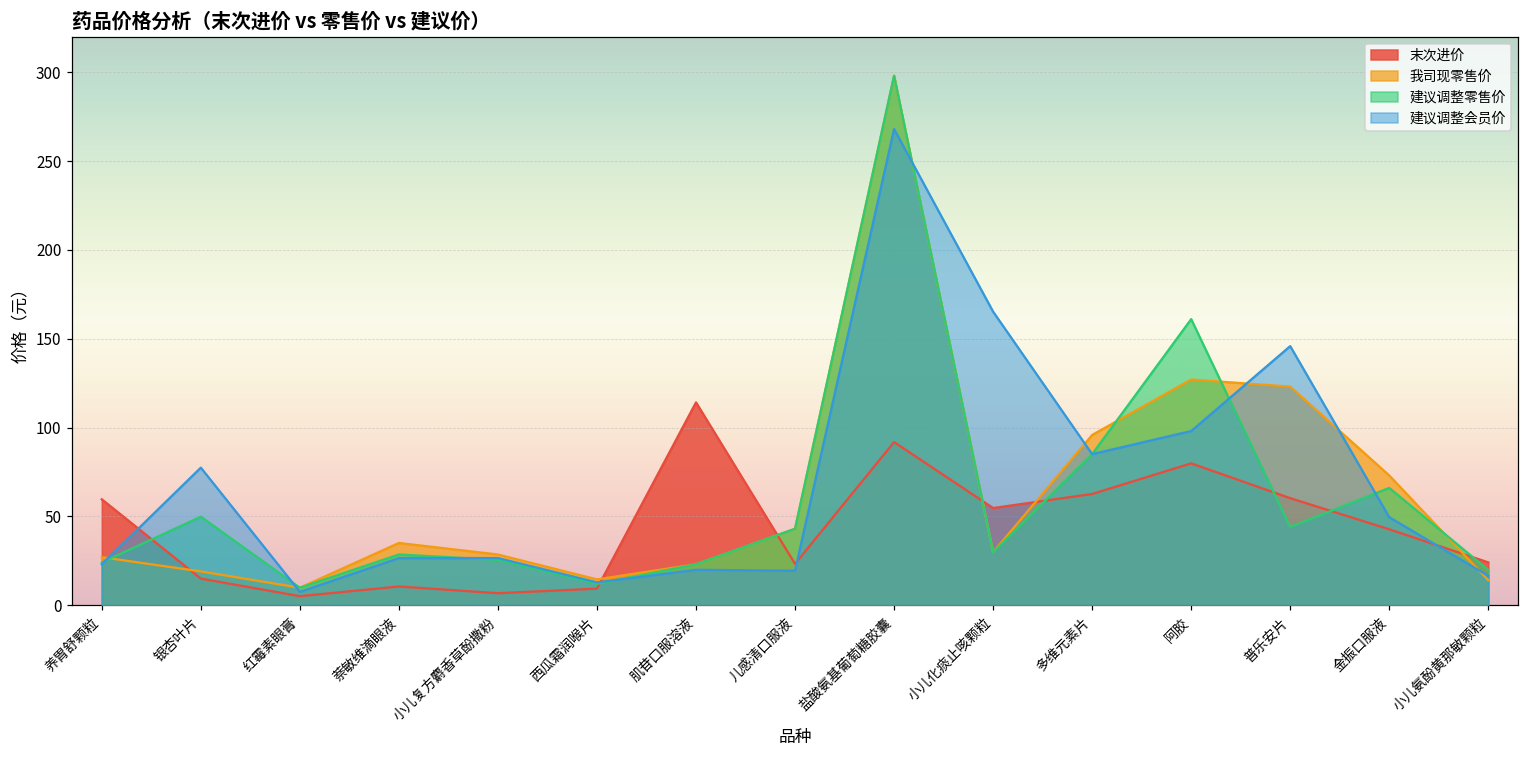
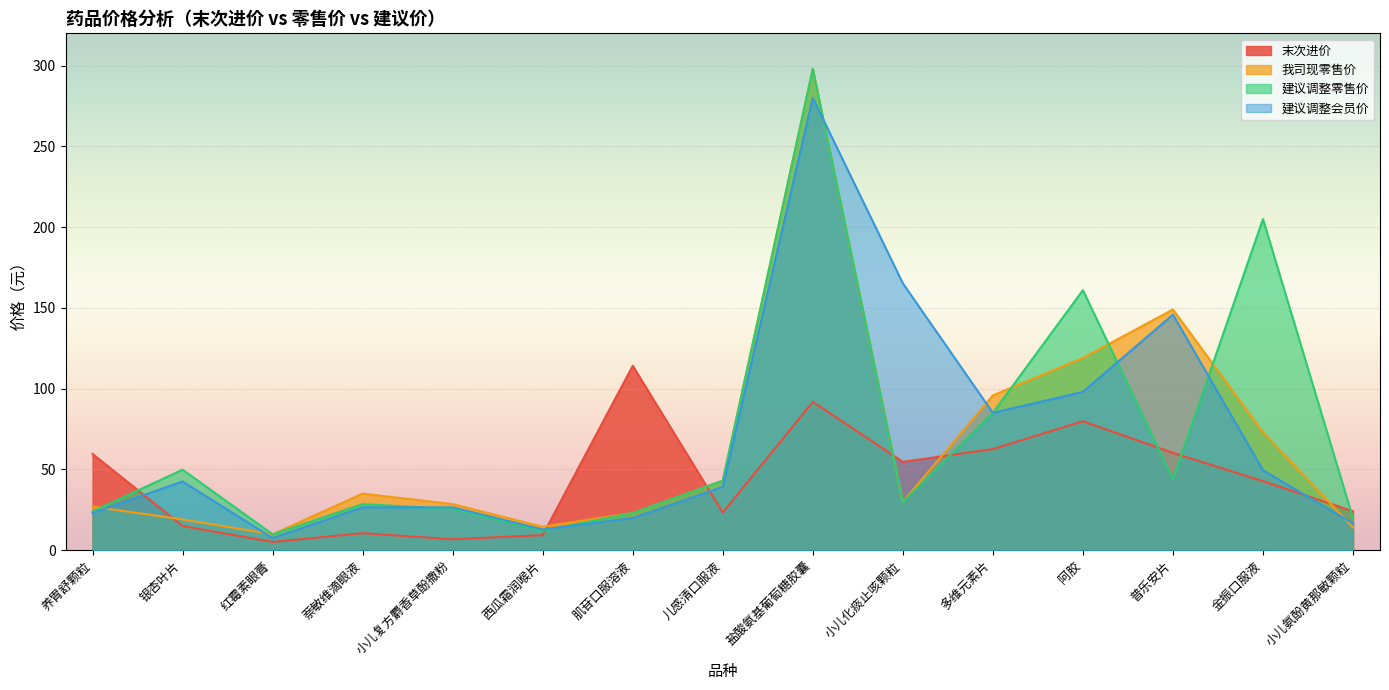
建议调整会员价, 银杏叶片: 77 -> 43
建议调整会员价, 儿感清口服液: 19 -> 39
建议调整会员价, 盐酸氨基葡萄糖胶囊: 268 -> 280
我司现零售价, 阿胶: 127 -> 119
我司现零售价, 普乐安片: 123 -> 149
建议调整零售价, 金振口服液: 66 -> 205
